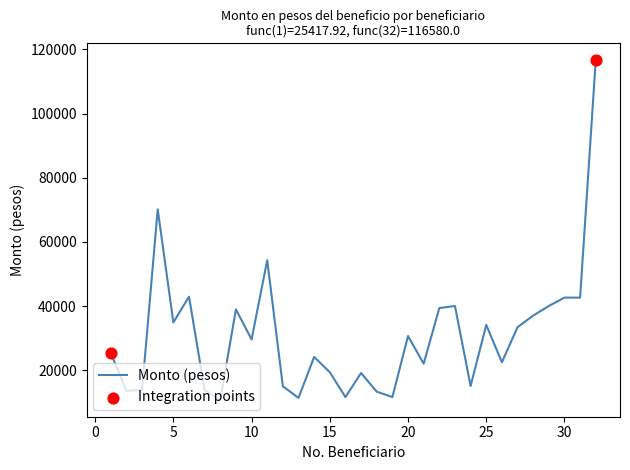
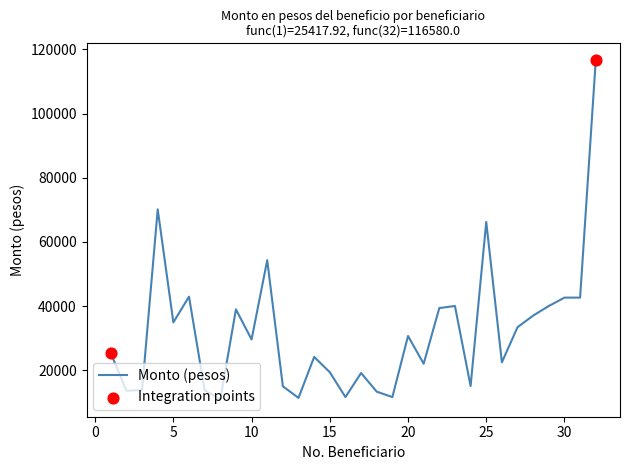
Monto (pesos), 25: 34000 -> 66000
